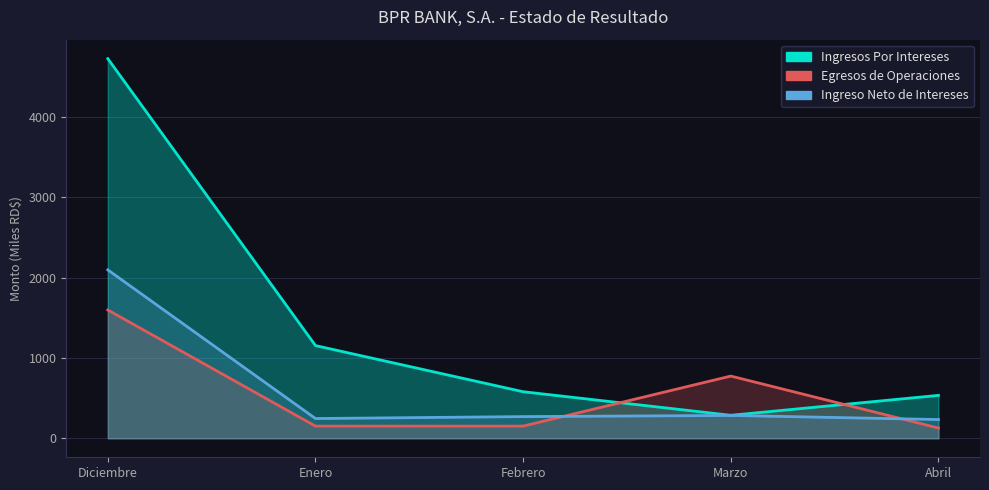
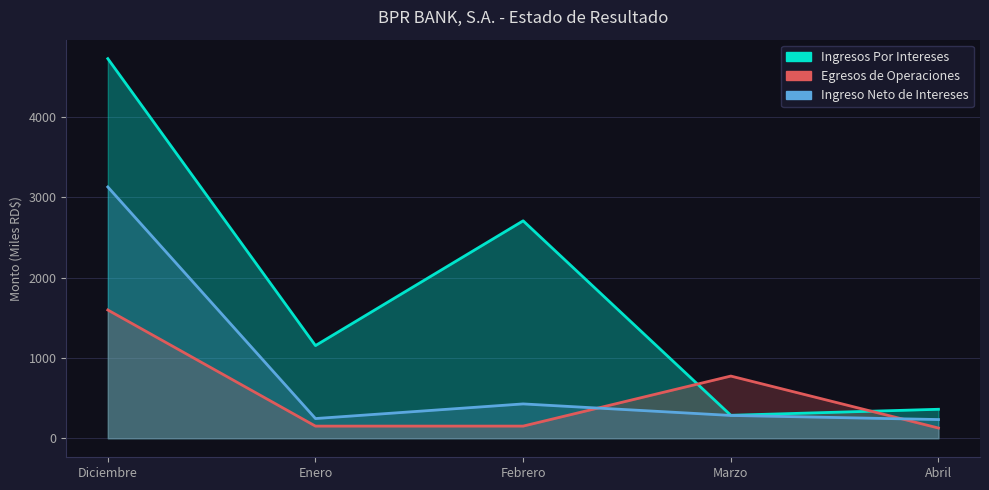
Ingreso Neto de Intereses, Diciembre: 2100 -> 3100
Ingresos Por Intereses, Febrero: 600 -> 2700
Ingreso Neto de Intereses, Febrero: 300 -> 400
Ingresos Por Intereses, Abril: 500 -> 400
